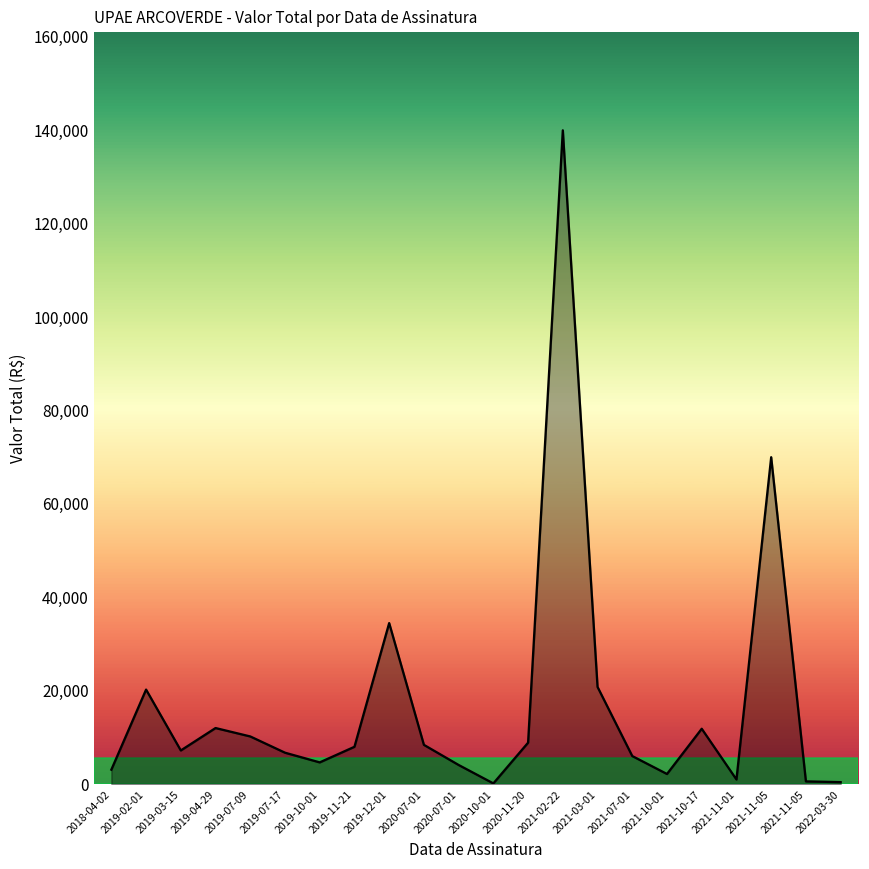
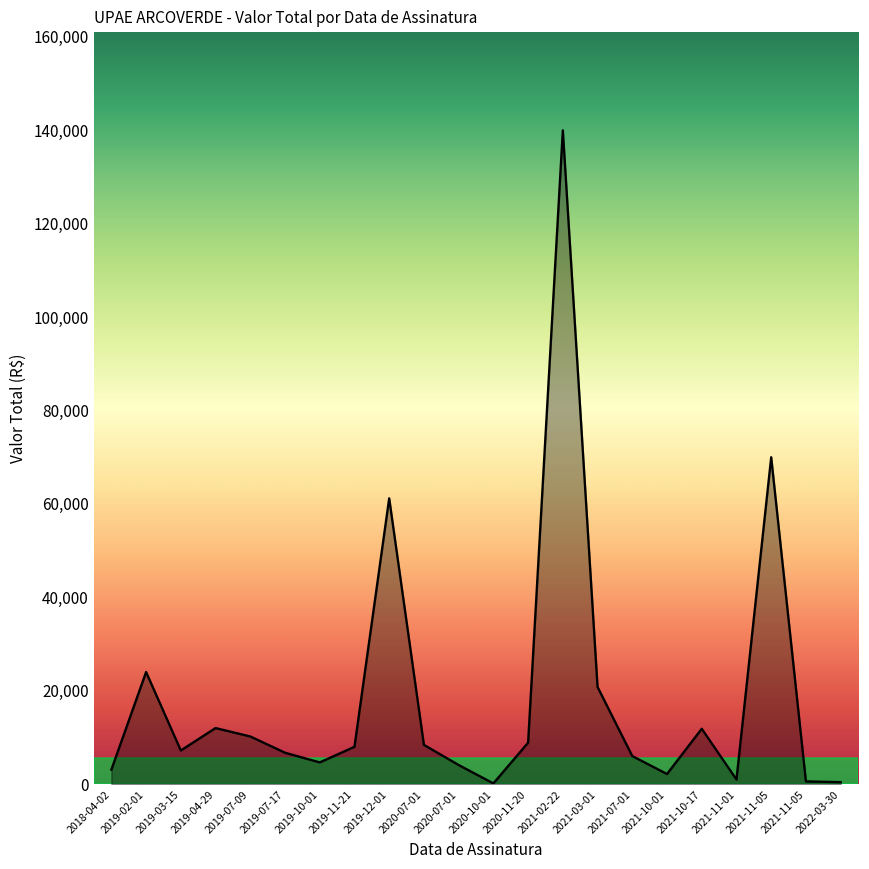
2019-02-01: 20,000 -> 24,000
2019-12-01: 34,000 -> 61,000
